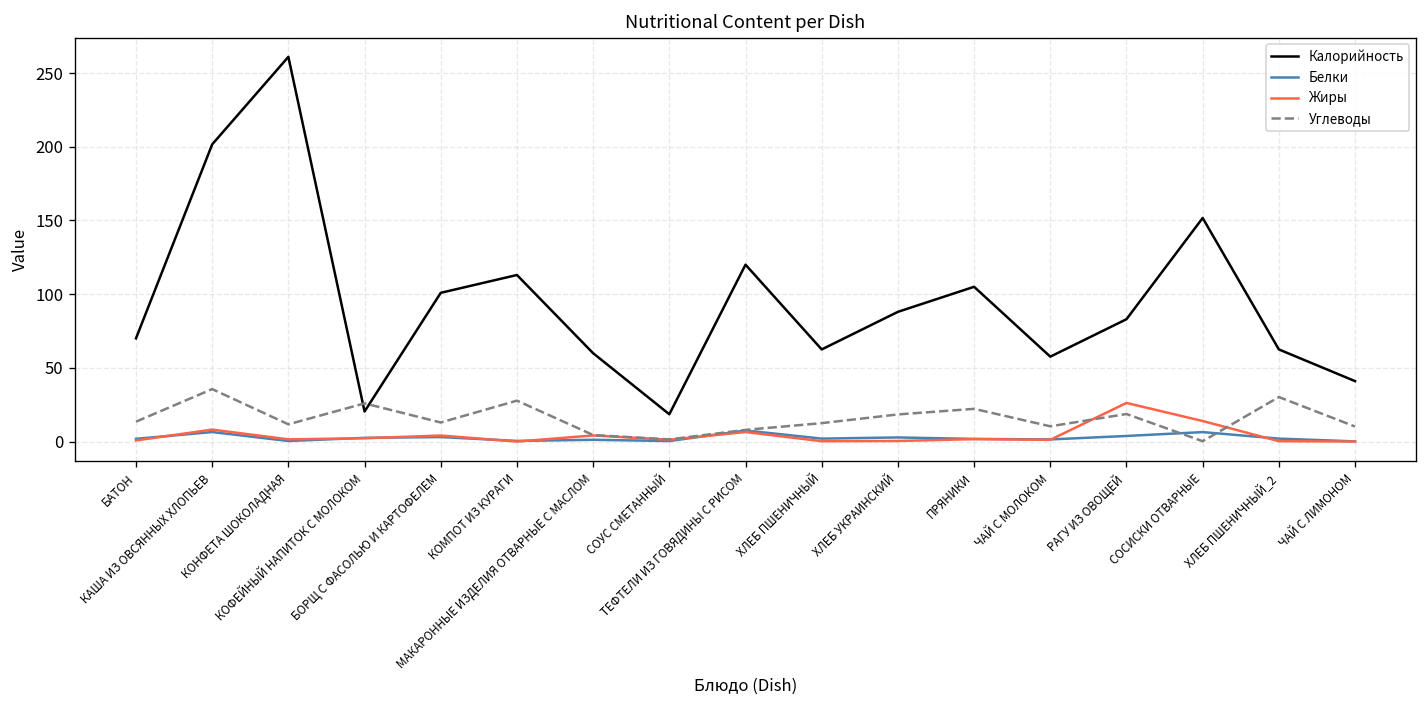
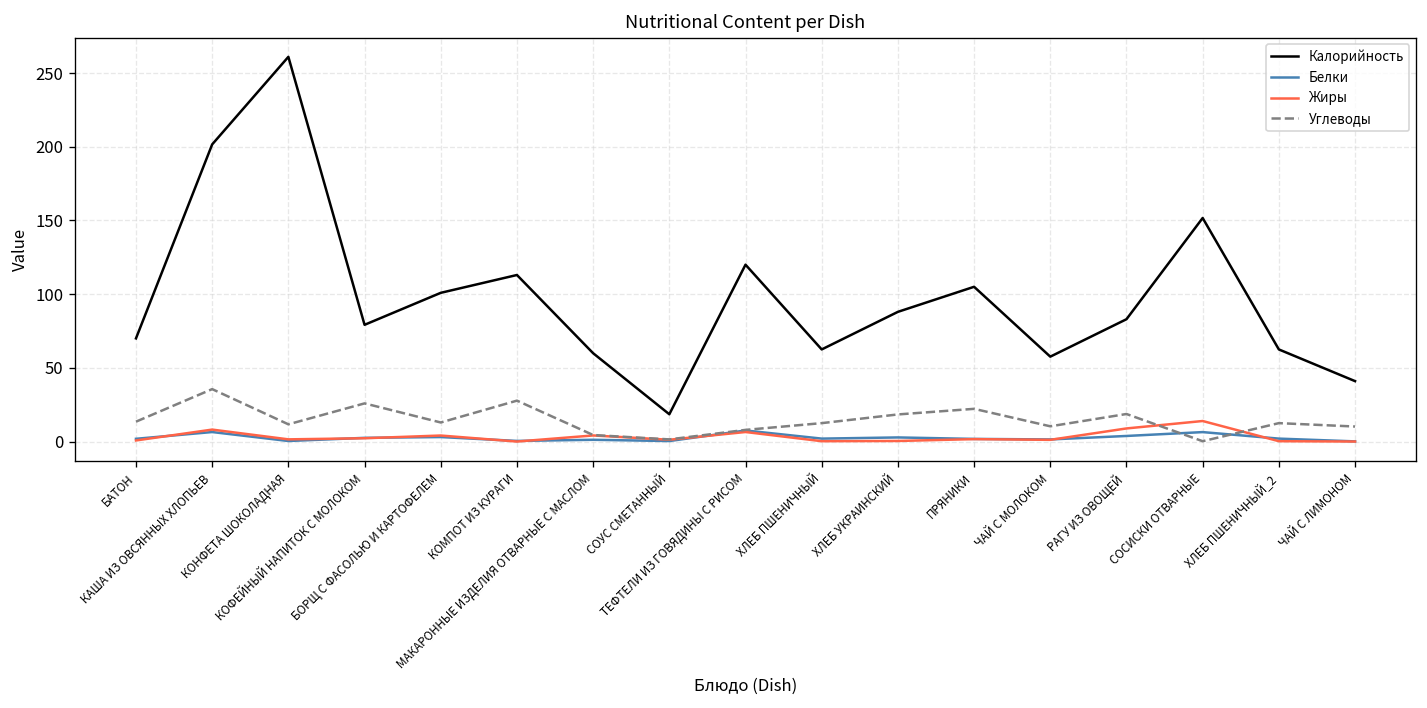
Калорийность, КОФЕЙНЫЙ НАПИТОК С МОЛОКОМ: 20 -> 79
Жиры, РАГУ ИЗ ОВОЩЕЙ: 26 -> 9
Углеводы, ХЛЕБ ПШЕНИЧНЫЙ_2: 30 -> 13
